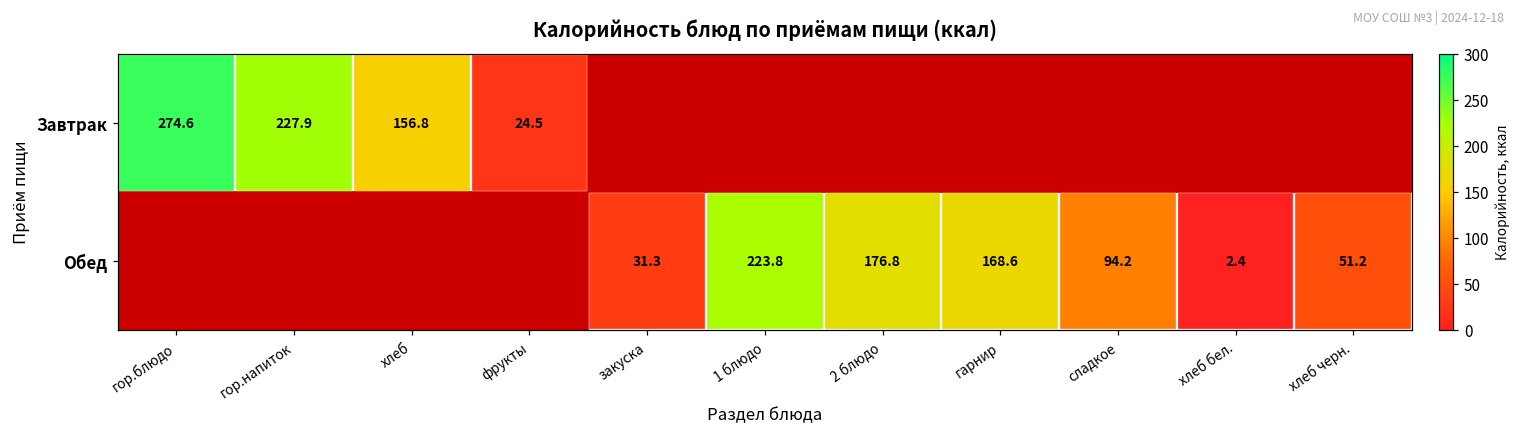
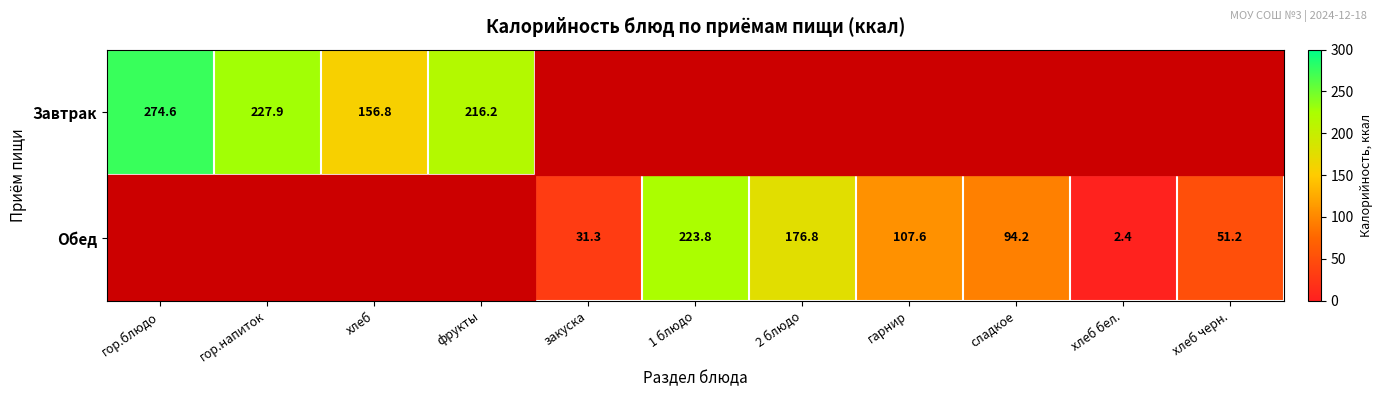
Завтрак, фрукты: 24.5 -> 216.2
Обед, гарнир: 168.6 -> 107.6
